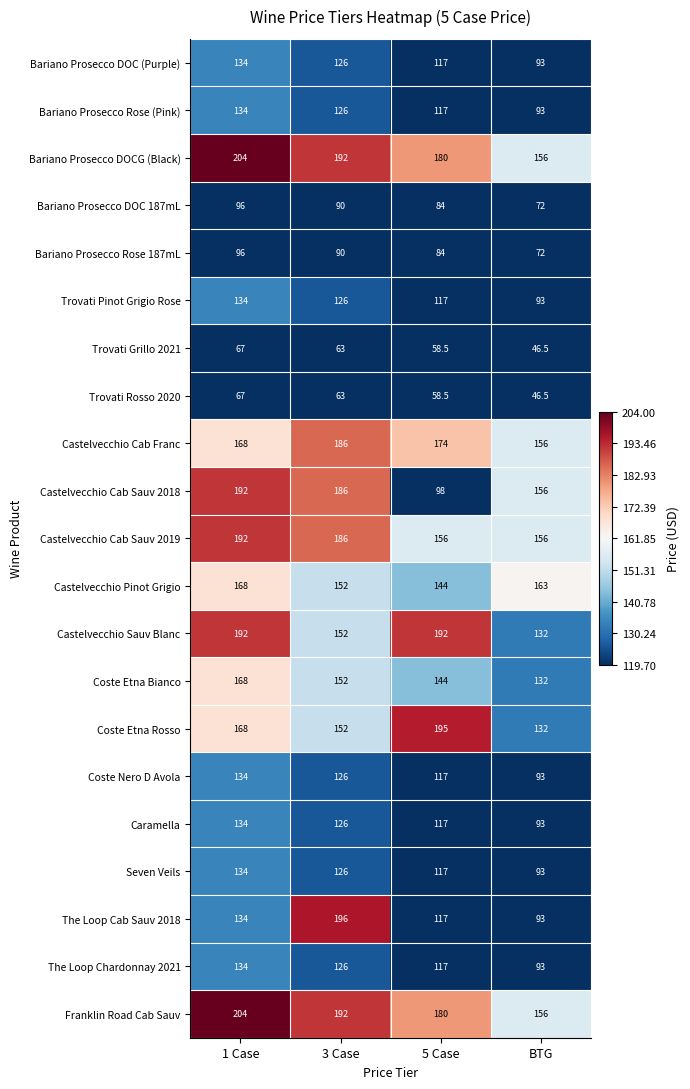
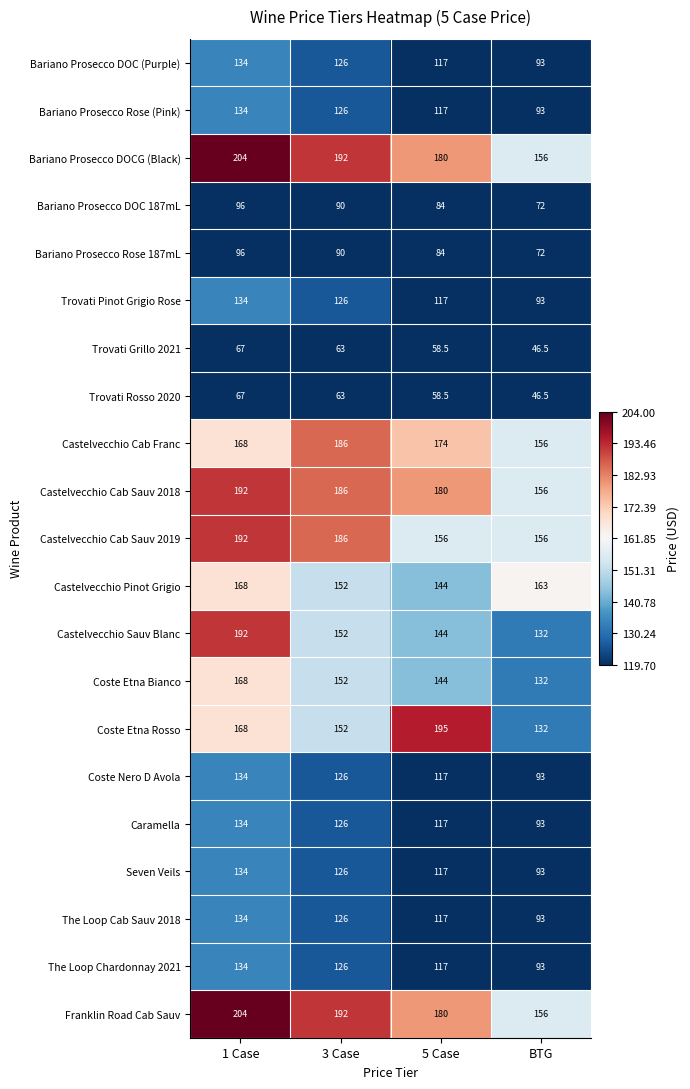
Castelvecchio Cab Sauv 2018, 5 Case: 98 -> 180
Castelvecchio Sauv Blanc, 5 Case: 192 -> 144
The Loop Cab Sauv 2018, 3 Case: 196 -> 126
